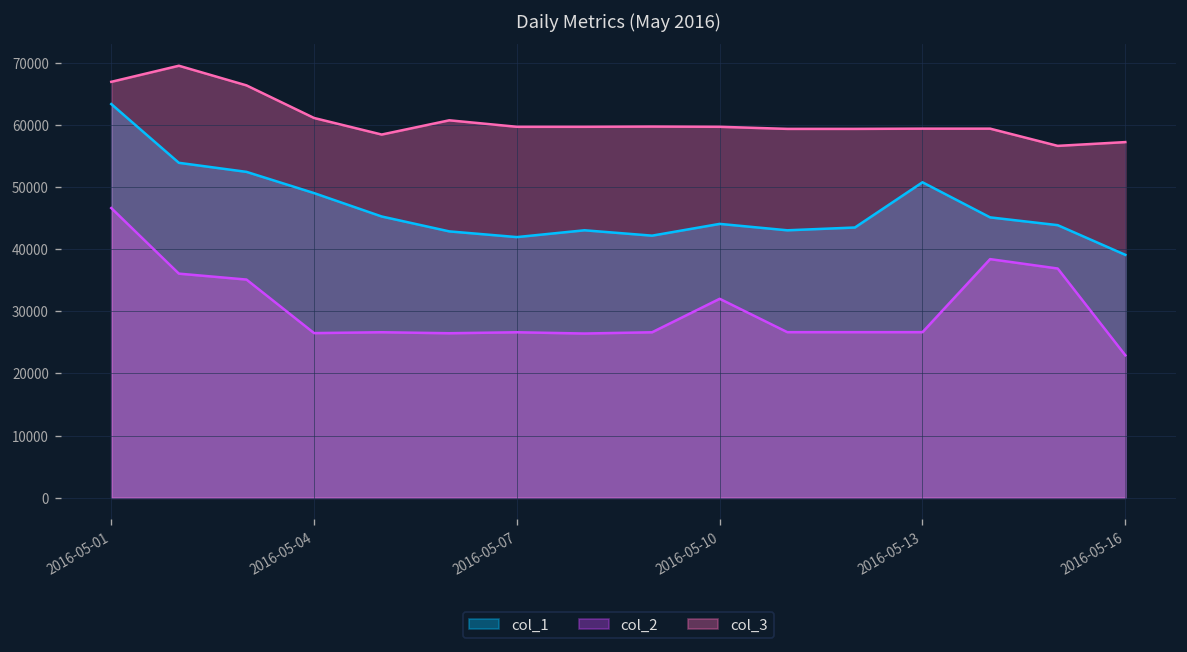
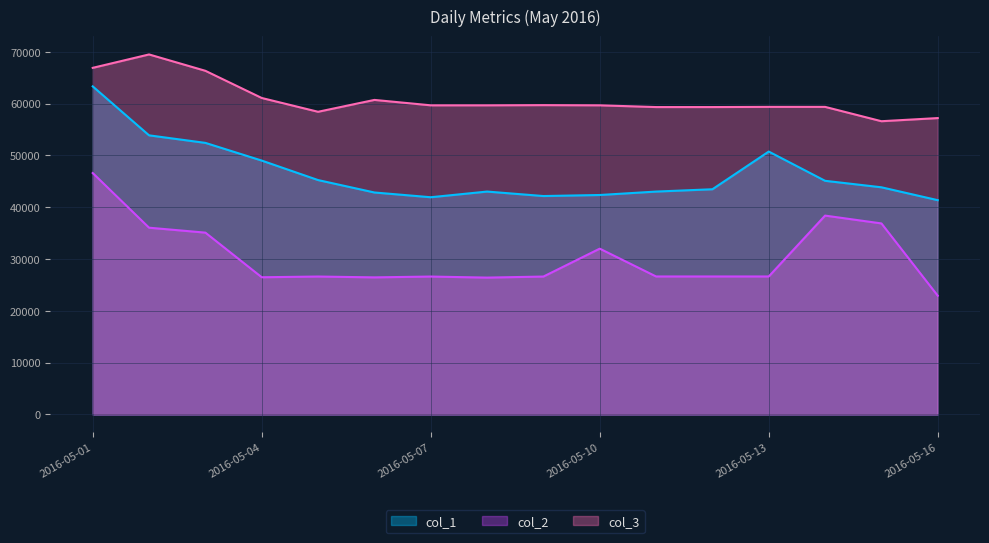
col_1, 2016-05-10: 44000 -> 42000
col_1, 2016-05-16: 39000 -> 41000
